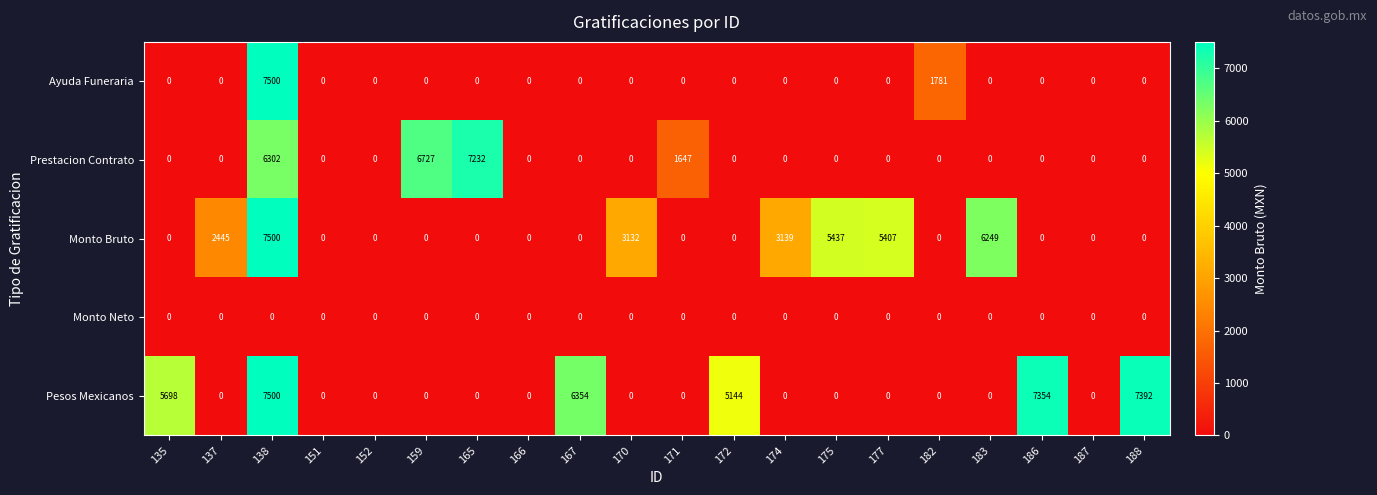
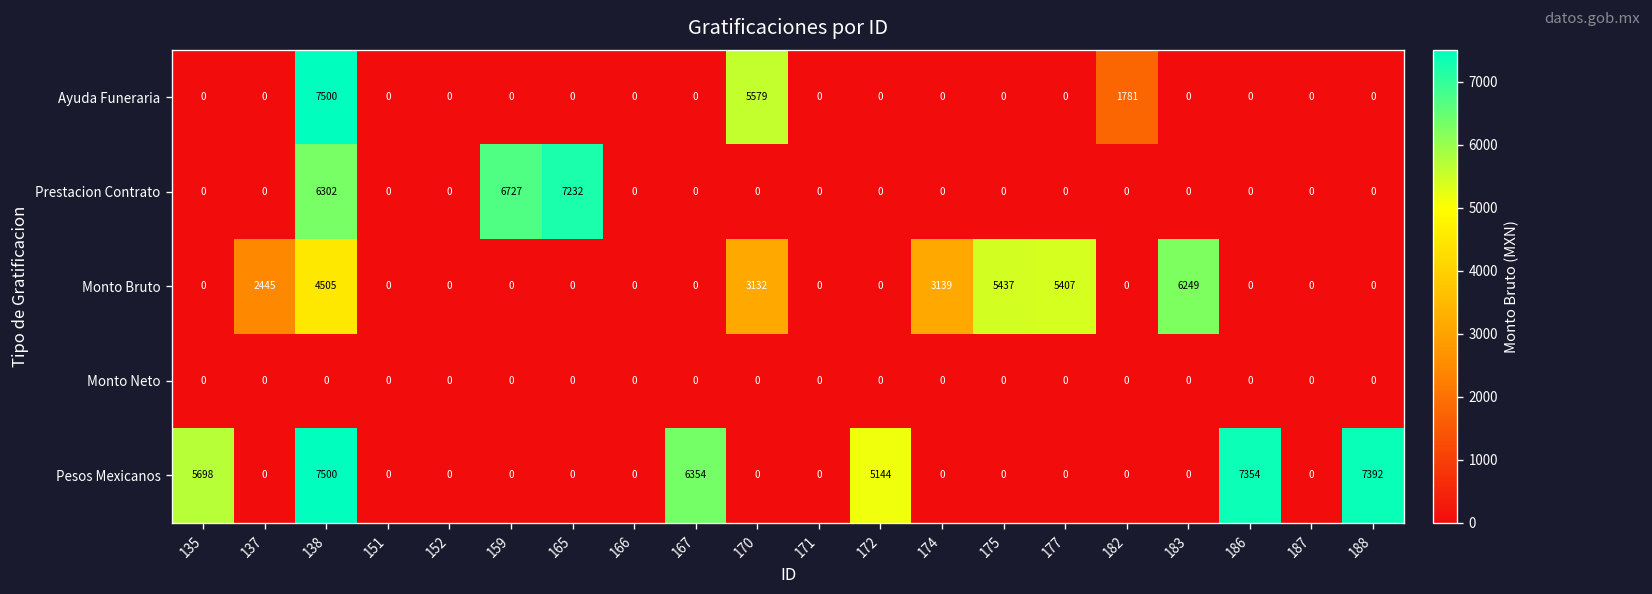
Ayuda Funeraria, 170: 0 -> 5579
Prestacion Contrato, 171: 1647 -> 0
Monto Bruto, 138: 7500 -> 4505
